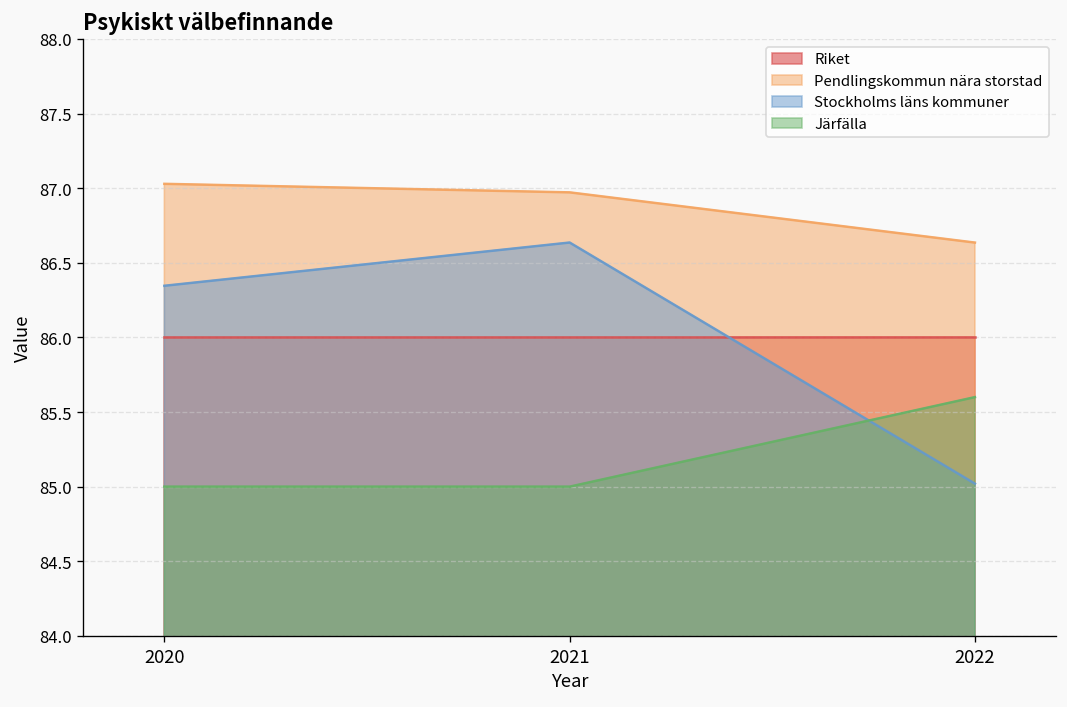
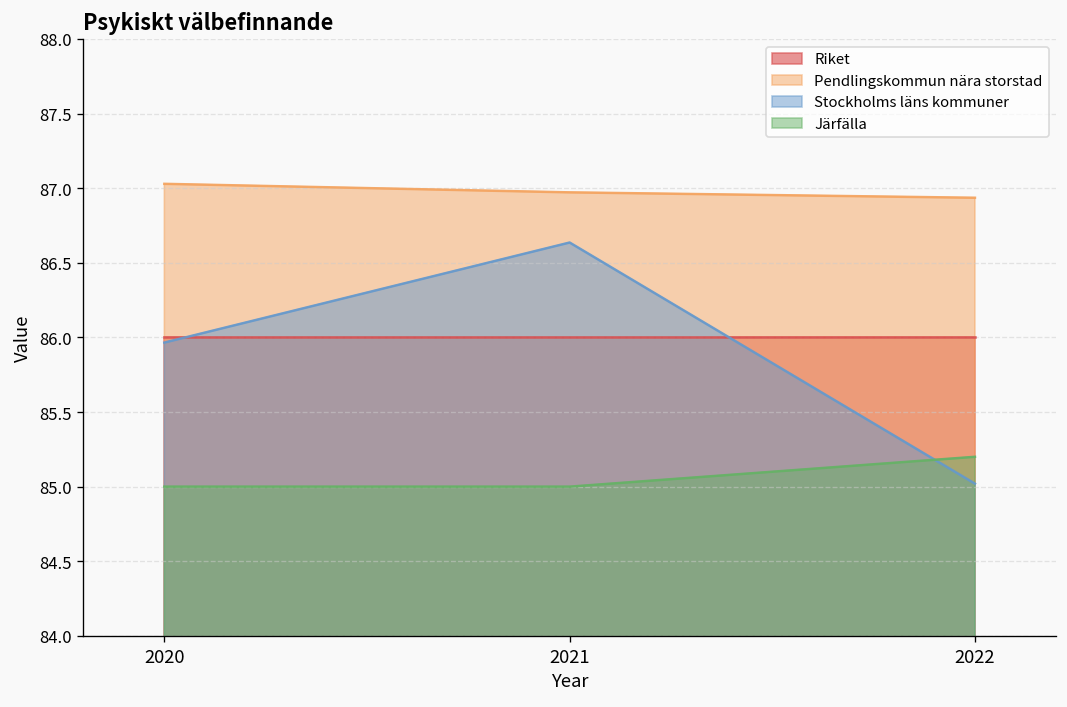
Stockholms läns kommuner, 2020: 86.35 -> 85.97
Pendlingskommun nära storstad, 2022: 86.64 -> 86.94
Järfälla, 2022: 85.6 -> 85.2
